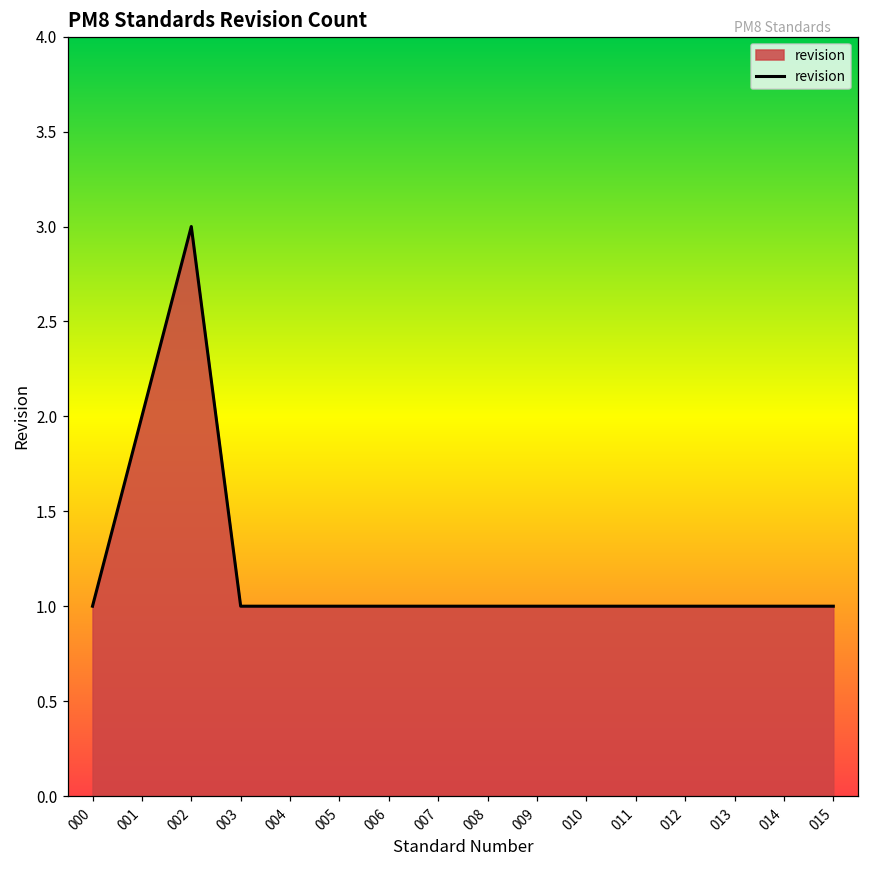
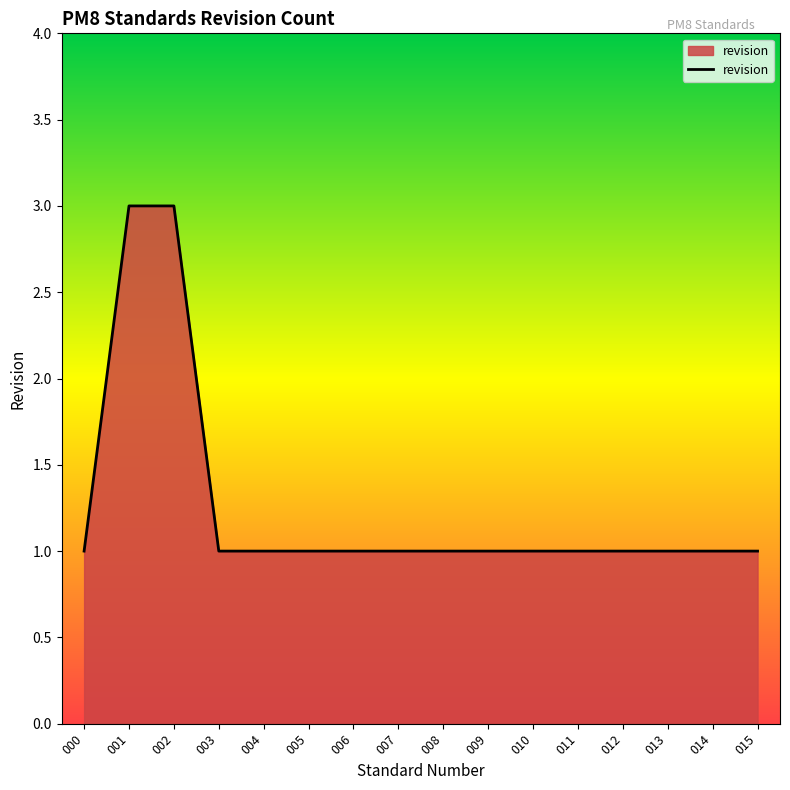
001: 2 -> 3
